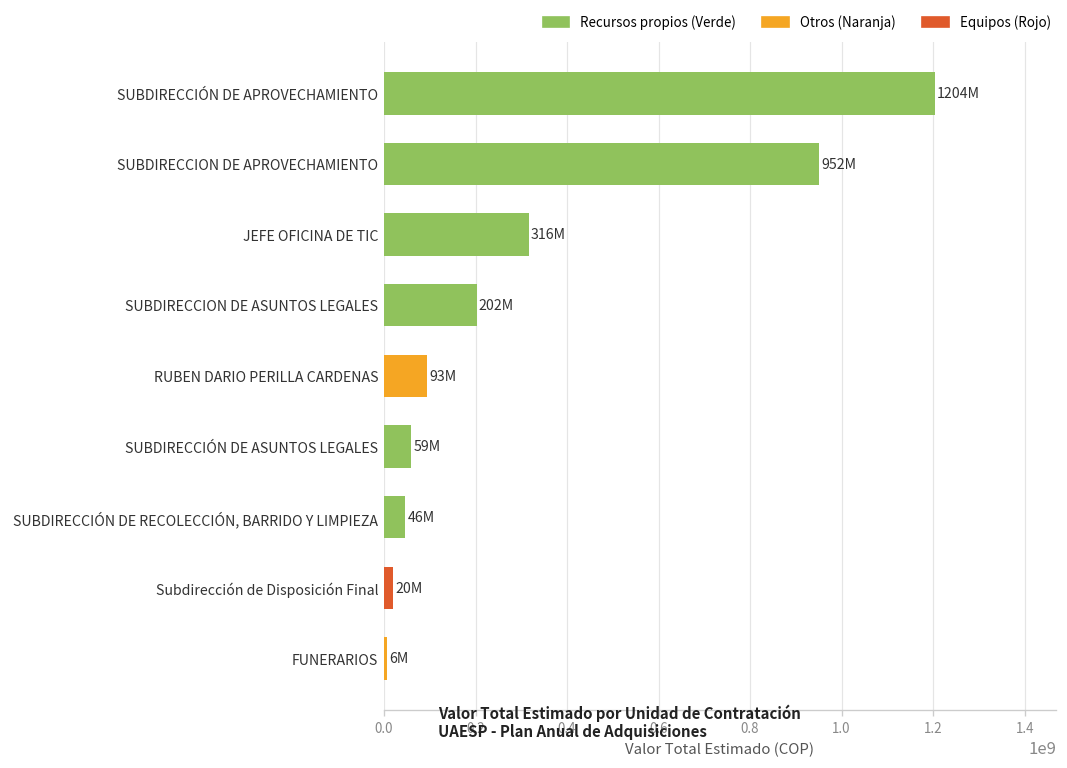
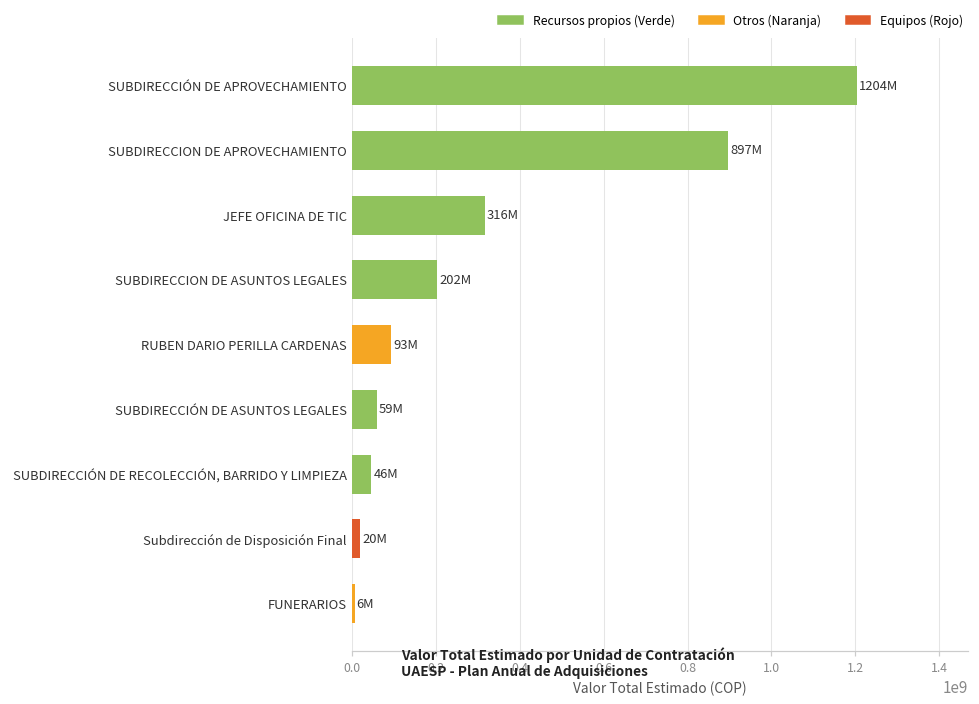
SUBDIRECCION DE APROVECHAMIENTO: 952M -> 897M
